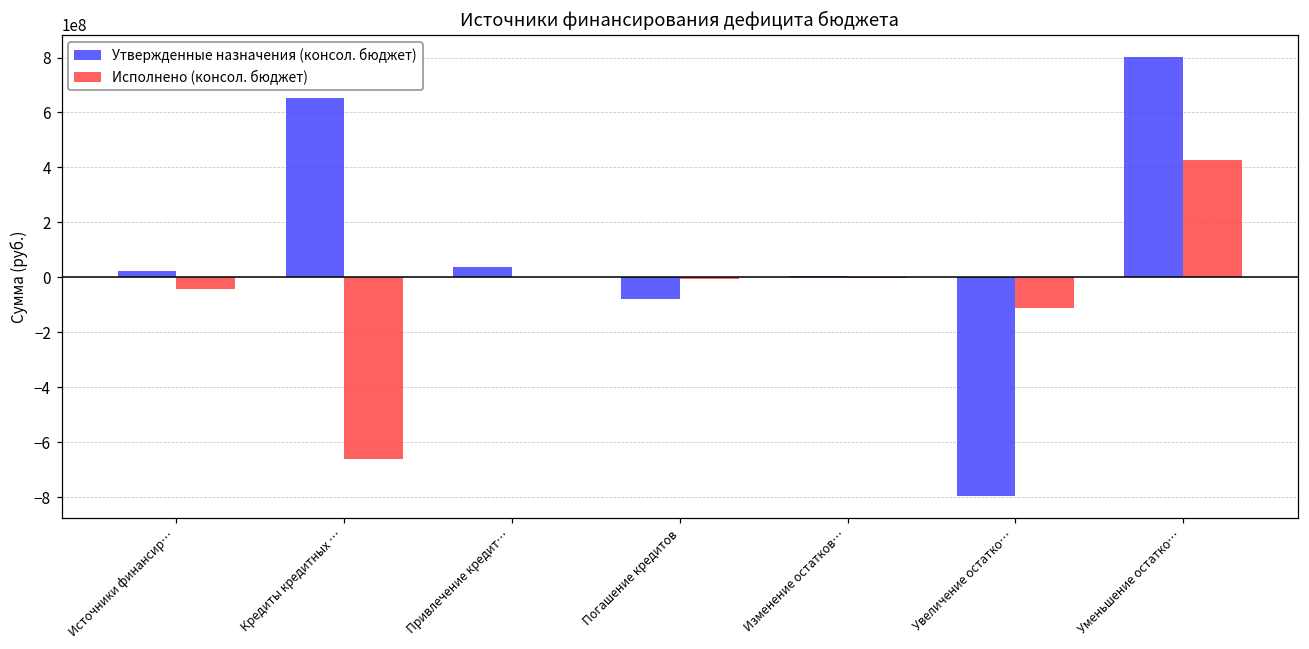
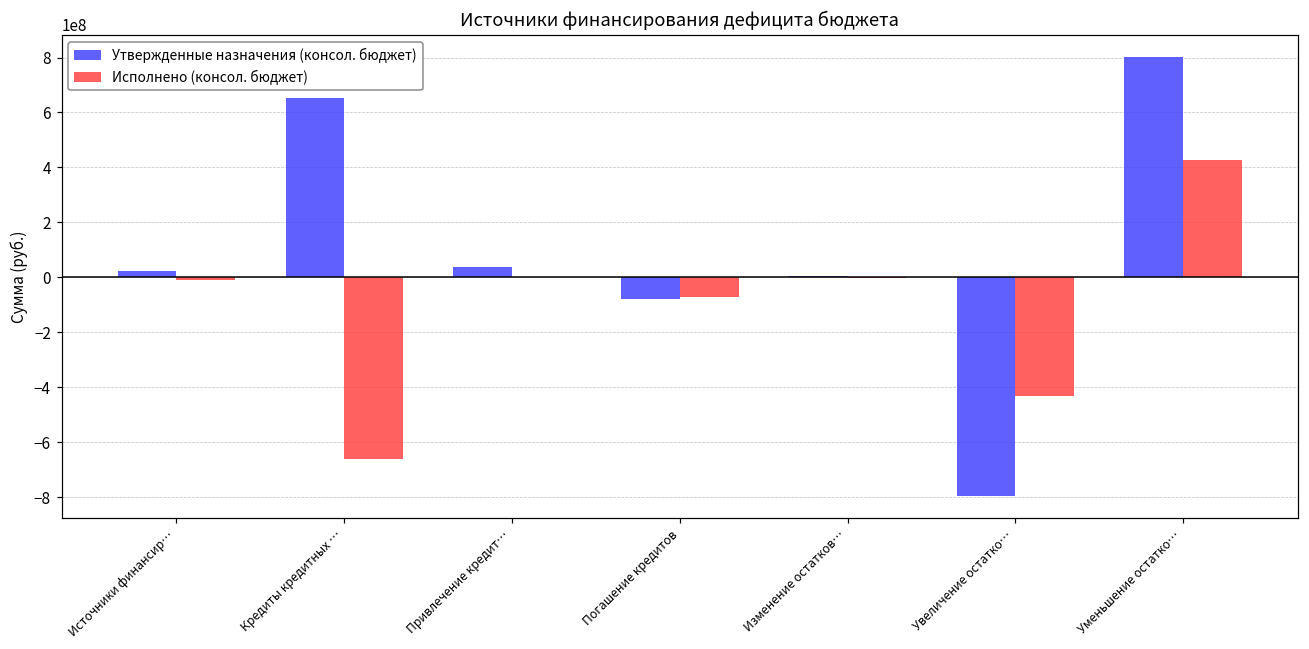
Исполнено (консол. бюджет), Источники финансир…: -40000000 -> -10000000
Исполнено (консол. бюджет), Погашение кредитов: -10000000 -> -70000000
Исполнено (консол. бюджет), Увеличение остатко…: -110000000 -> -430000000
